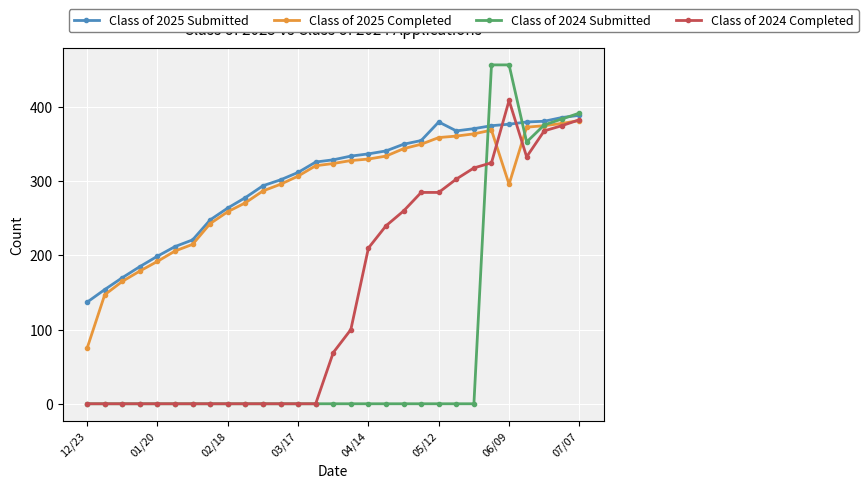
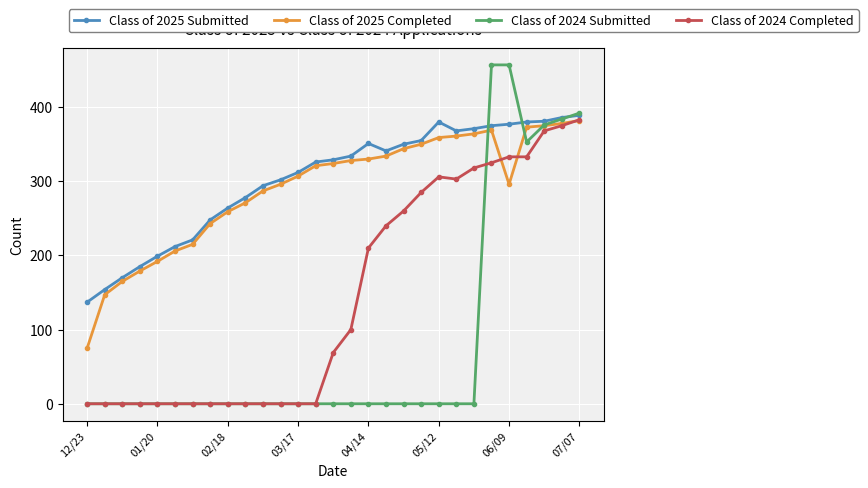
Class of 2025 Submitted, 04/14: 340 -> 350
Class of 2024 Completed, 05/12: 290 -> 310
Class of 2024 Completed, 06/09: 410 -> 330
